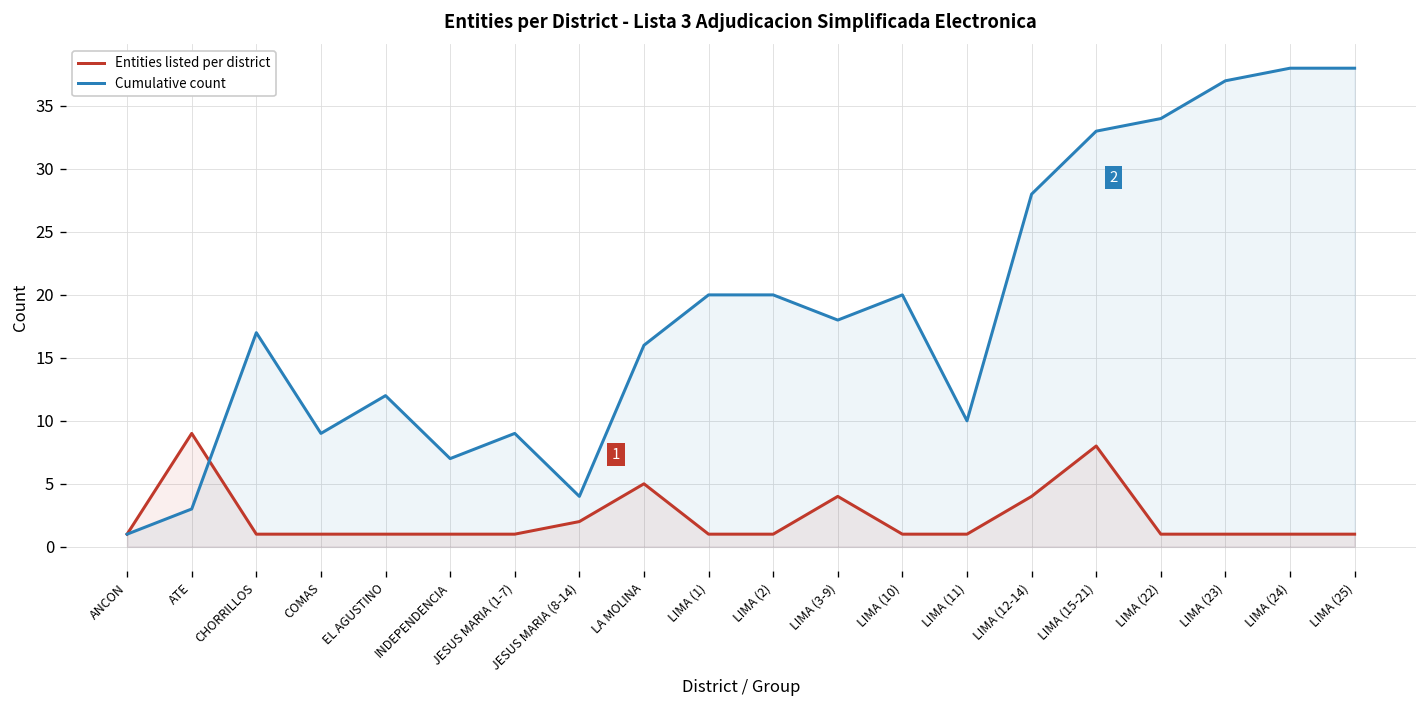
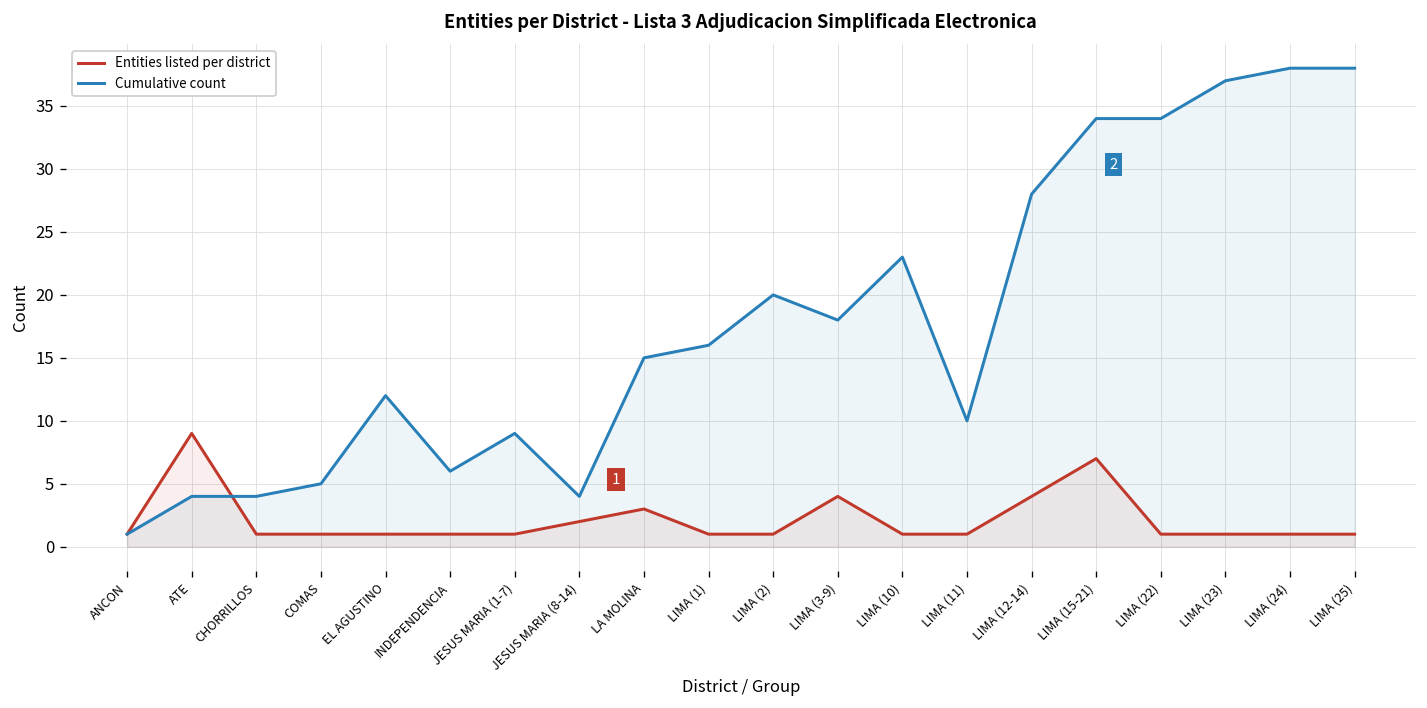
Cumulative count, ATE: 3 -> 4
Cumulative count, CHORRILLOS: 17 -> 4
Cumulative count, COMAS: 9 -> 5
Cumulative count, INDEPENDENCIA: 7 -> 6
Entities listed per district, LA MOLINA: 5 -> 3
Cumulative count, LA MOLINA: 16 -> 15
Cumulative count, LIMA (1): 20 -> 16
Cumulative count, LIMA (10): 20 -> 23
Entities listed per district, LIMA (15-21): 8 -> 7
Cumulative count, LIMA (15-21): 33 -> 34
